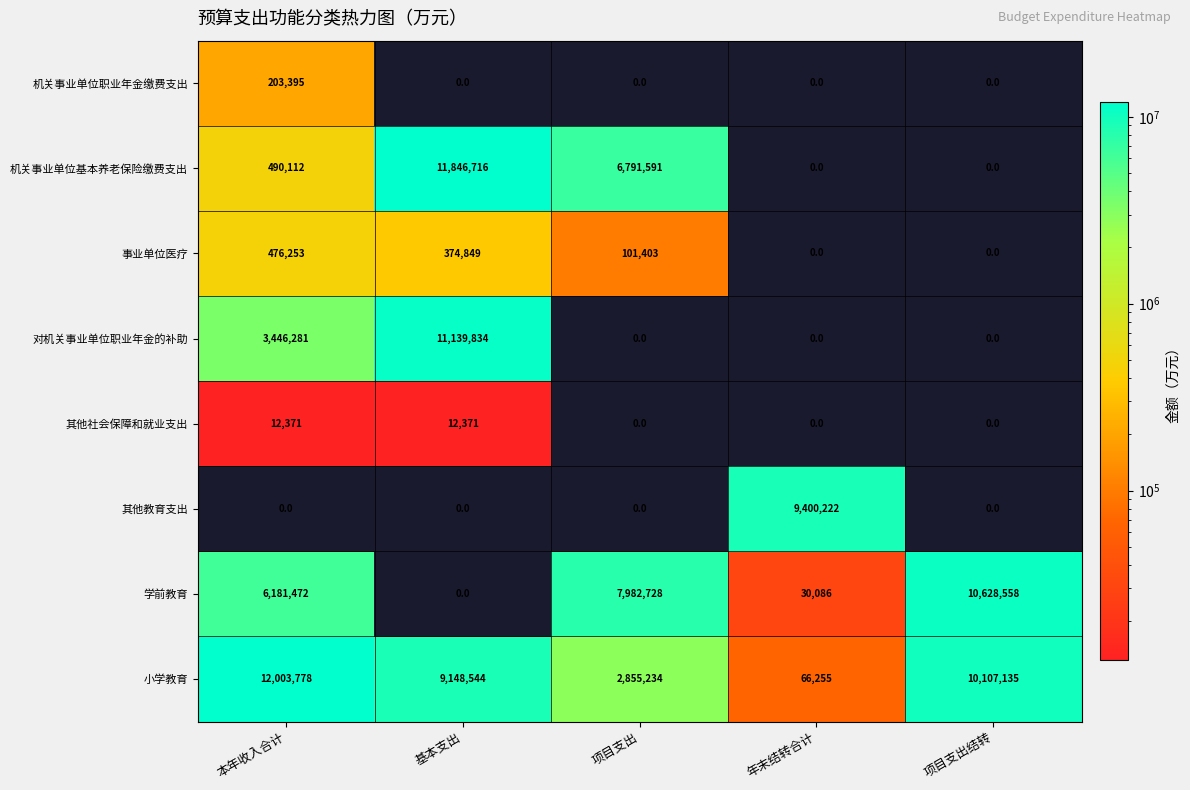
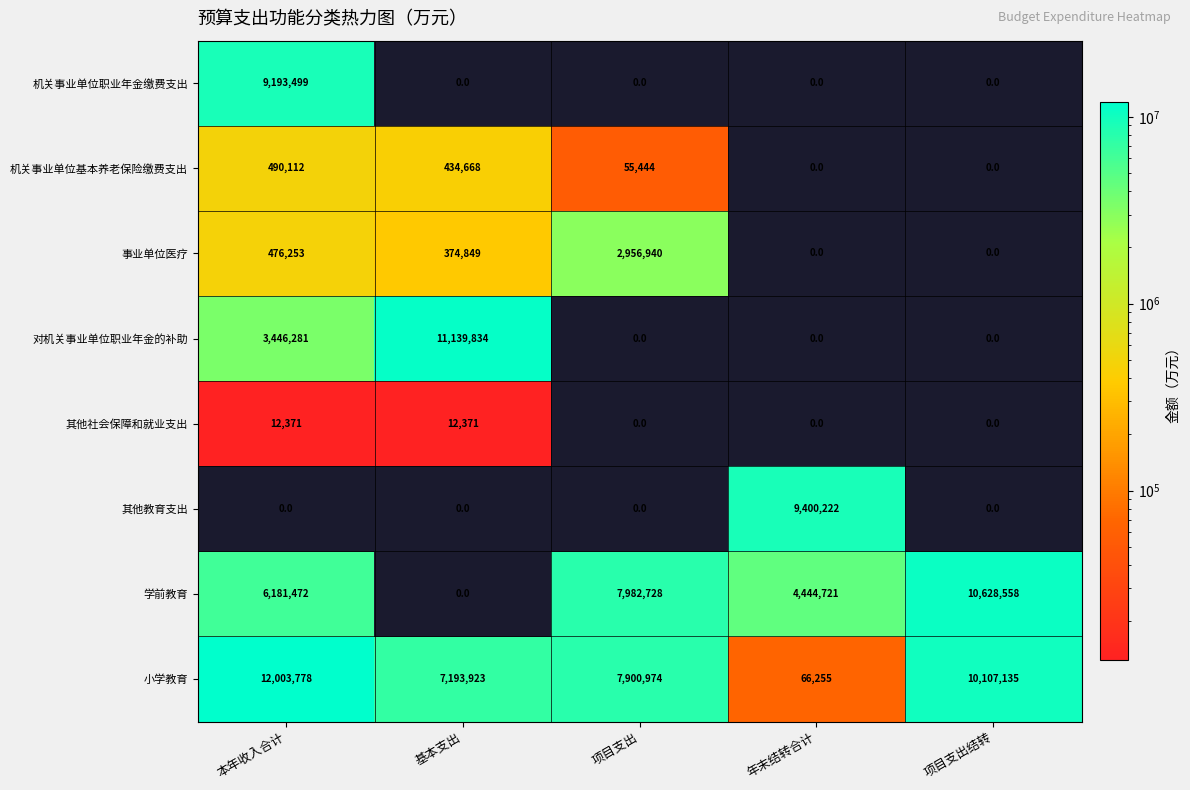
机关事业单位职业年金缴费支出, 本年收入合计: 203,395 -> 9,193,499
机关事业单位基本养老保险缴费支出, 基本支出: 11,846,716 -> 434,668
机关事业单位基本养老保险缴费支出, 项目支出: 6,791,591 -> 55,444
事业单位医疗, 项目支出: 101,403 -> 2,956,940
学前教育, 年末结转合计: 30,086 -> 4,444,721
小学教育, 基本支出: 9,148,544 -> 7,193,923
小学教育, 项目支出: 2,855,234 -> 7,900,974
